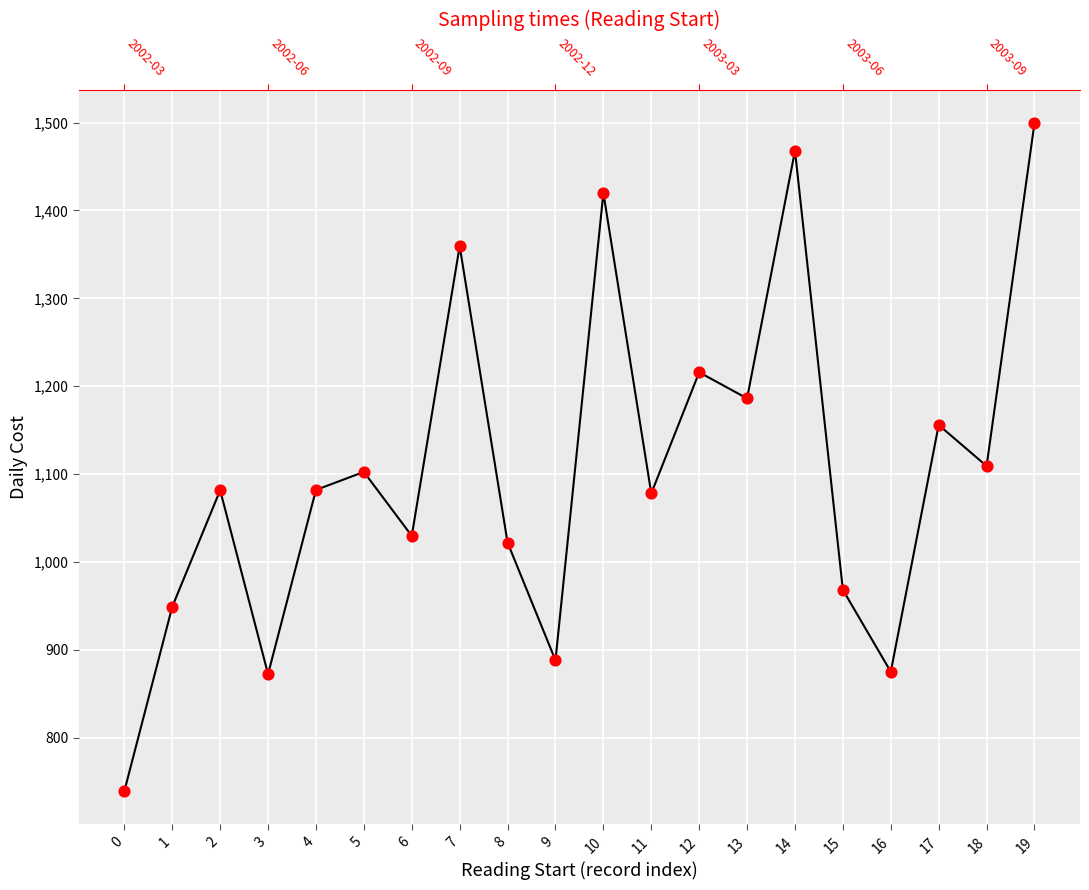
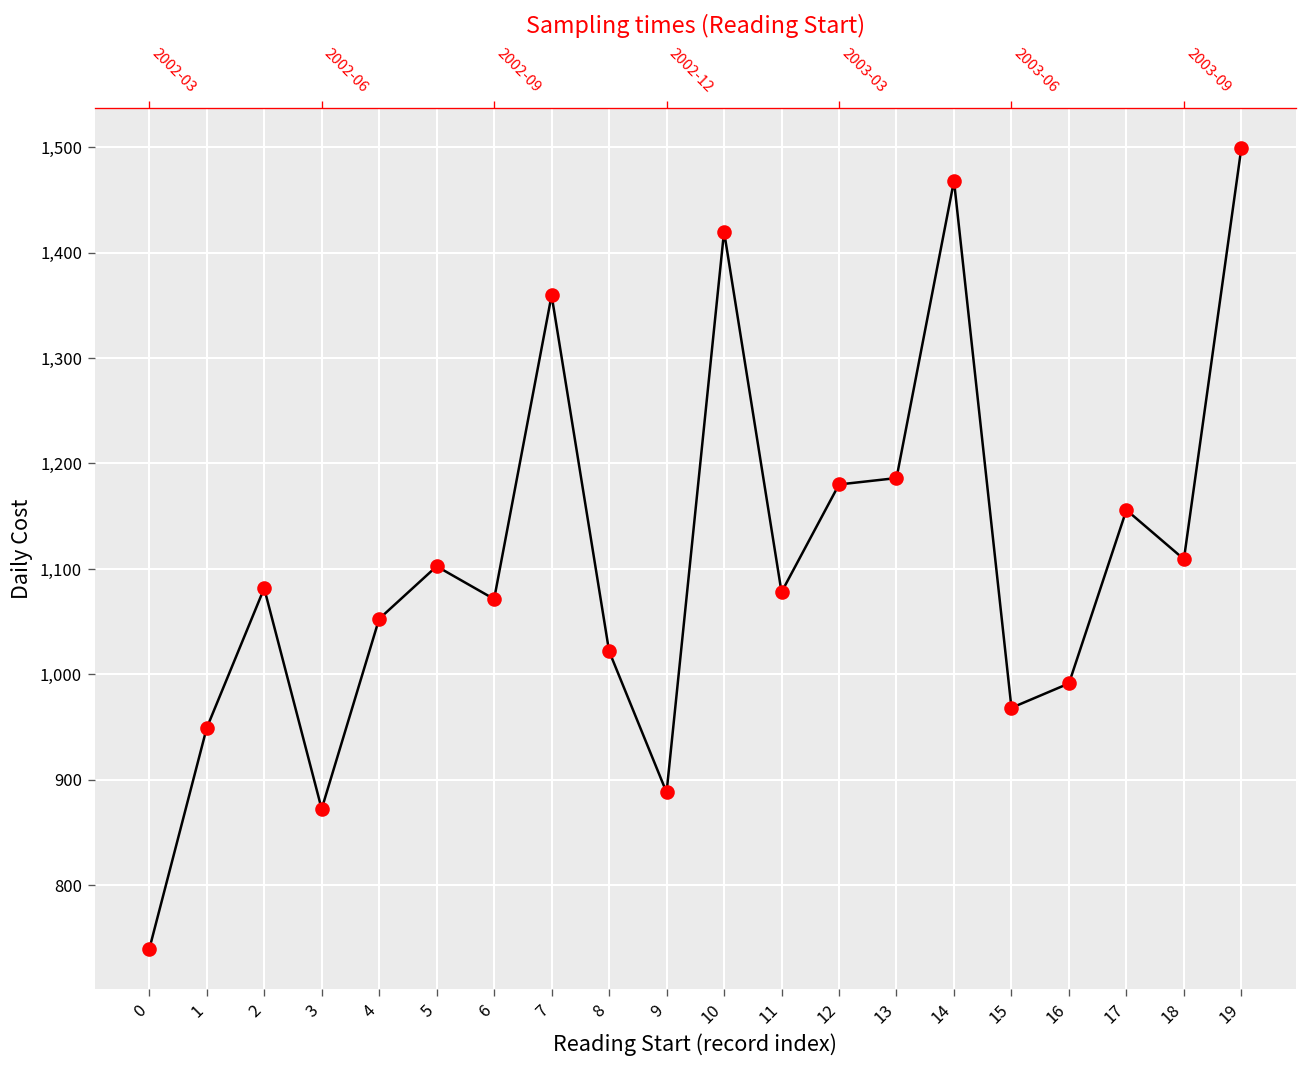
4: 1,080 -> 1,050
6: 1,030 -> 1,070
12: 1,220 -> 1,180
16: 880 -> 990
